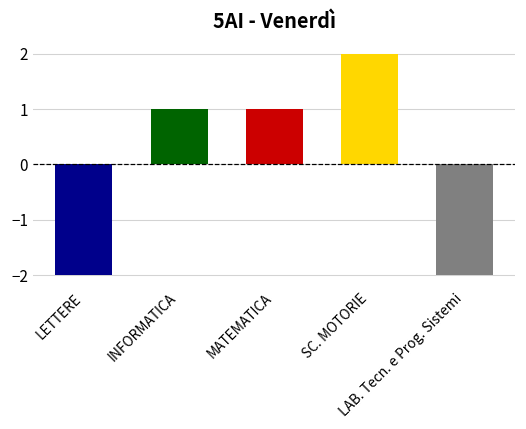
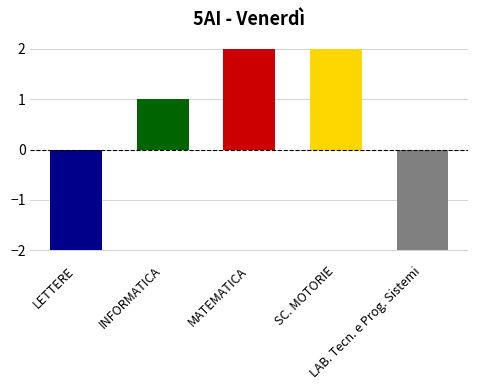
MATEMATICA: 1 -> 2
